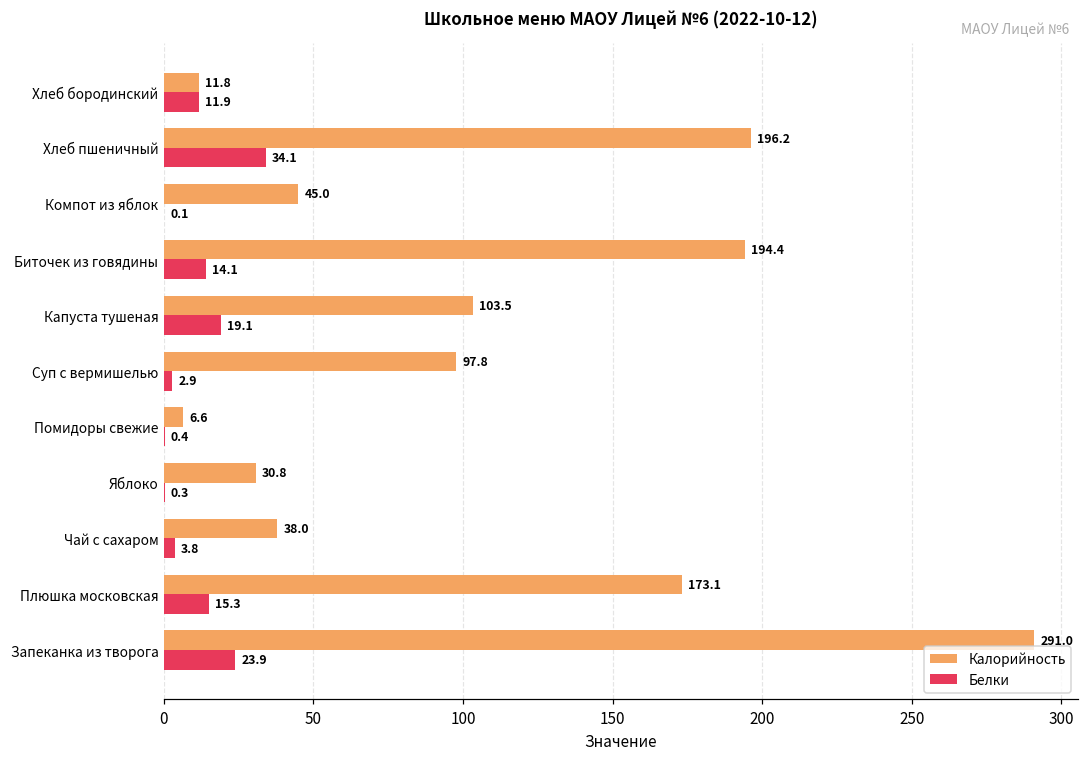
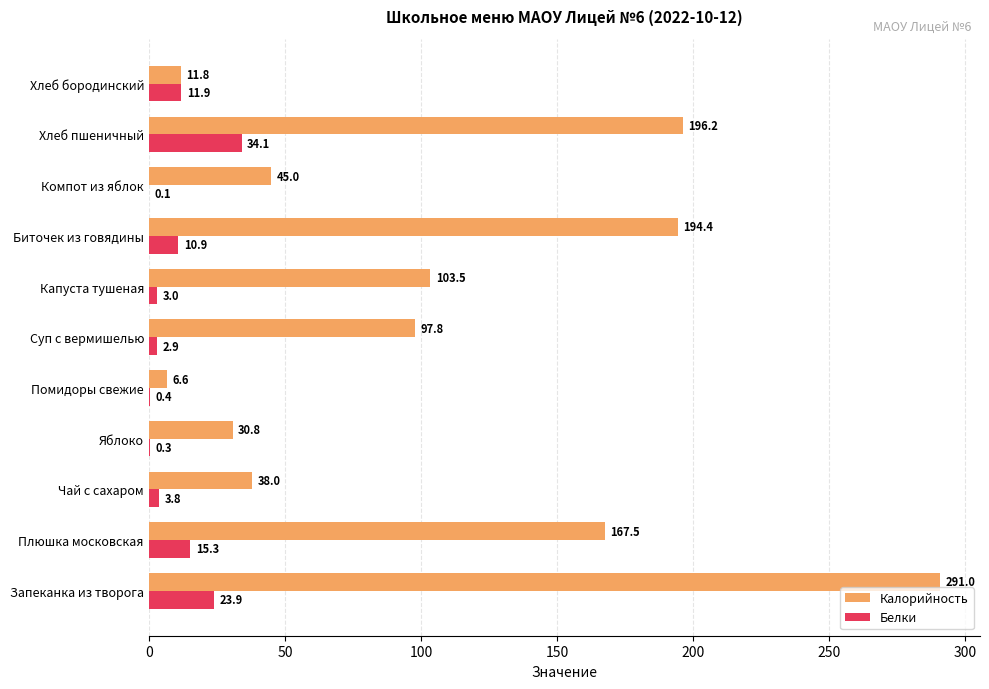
Белки, Биточек из говядины: 14.1 -> 10.9
Белки, Капуста тушеная: 19.1 -> 3.0
Калорийность, Плюшка московская: 173.1 -> 167.5
